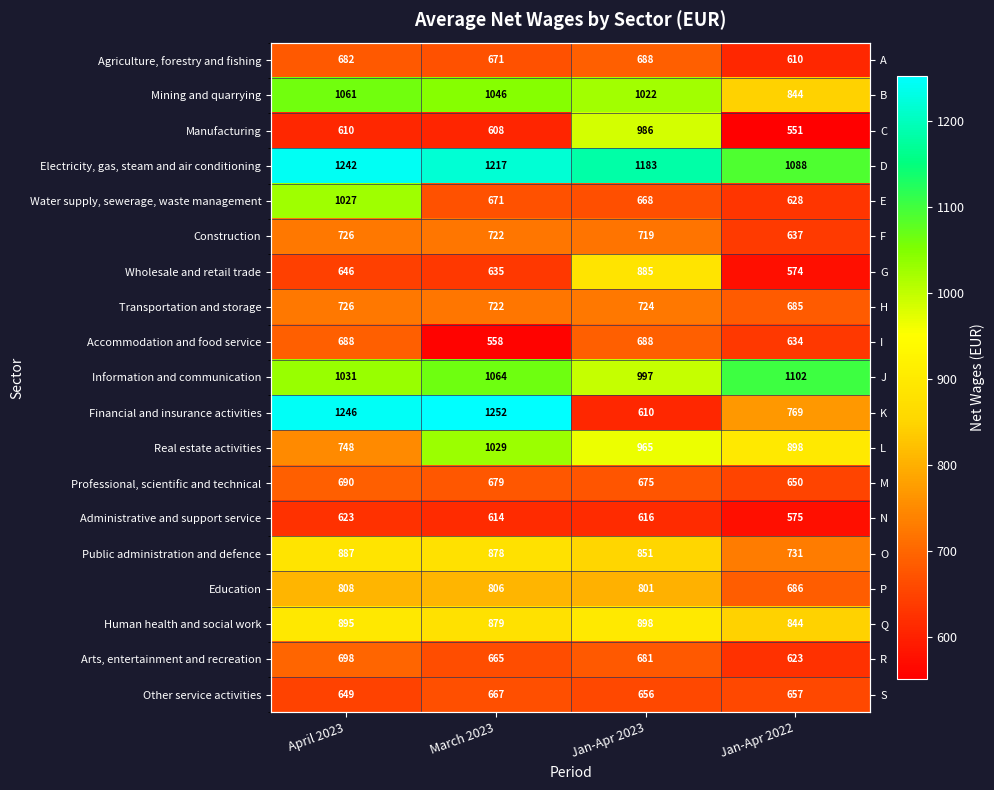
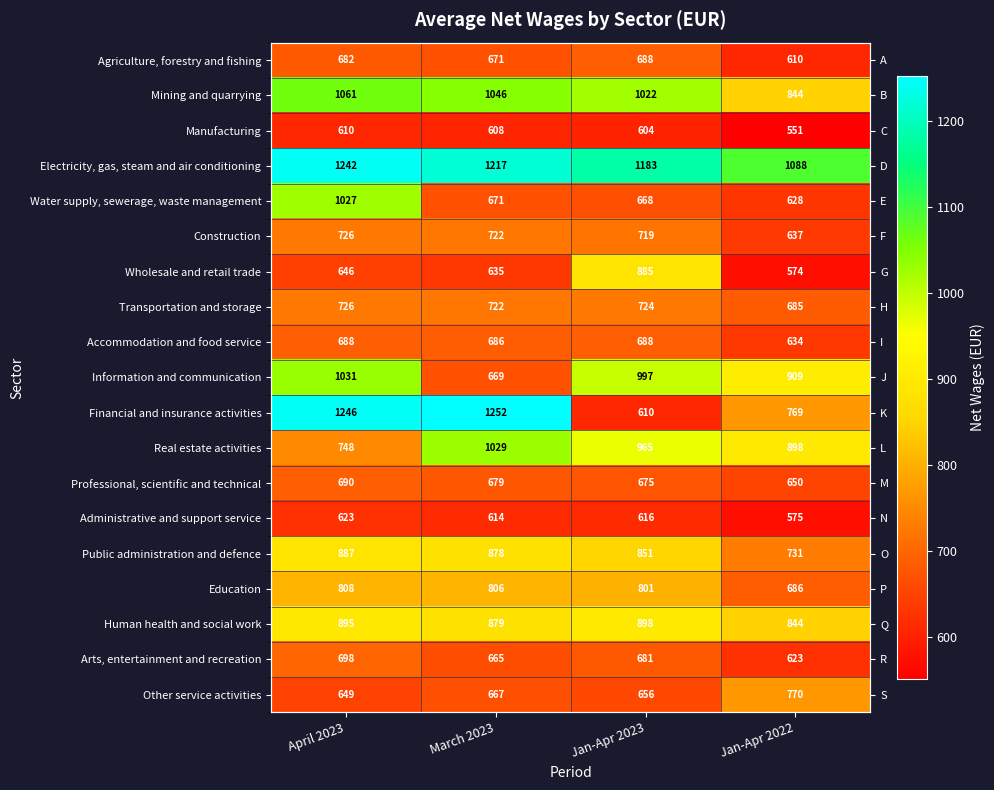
Manufacturing, Jan-Apr 2023: 986 -> 604
Accommodation and food service, March 2023: 558 -> 686
Information and communication, March 2023: 1064 -> 669
Information and communication, Jan-Apr 2022: 1102 -> 909
Other service activities, Jan-Apr 2022: 657 -> 770
